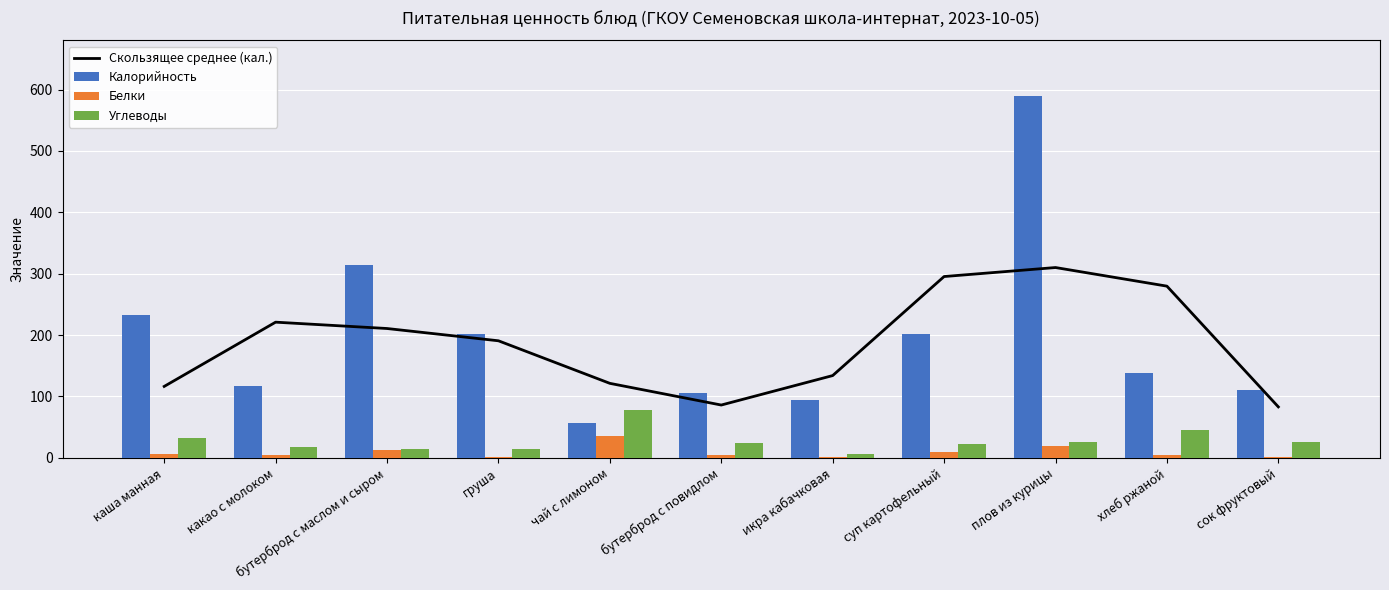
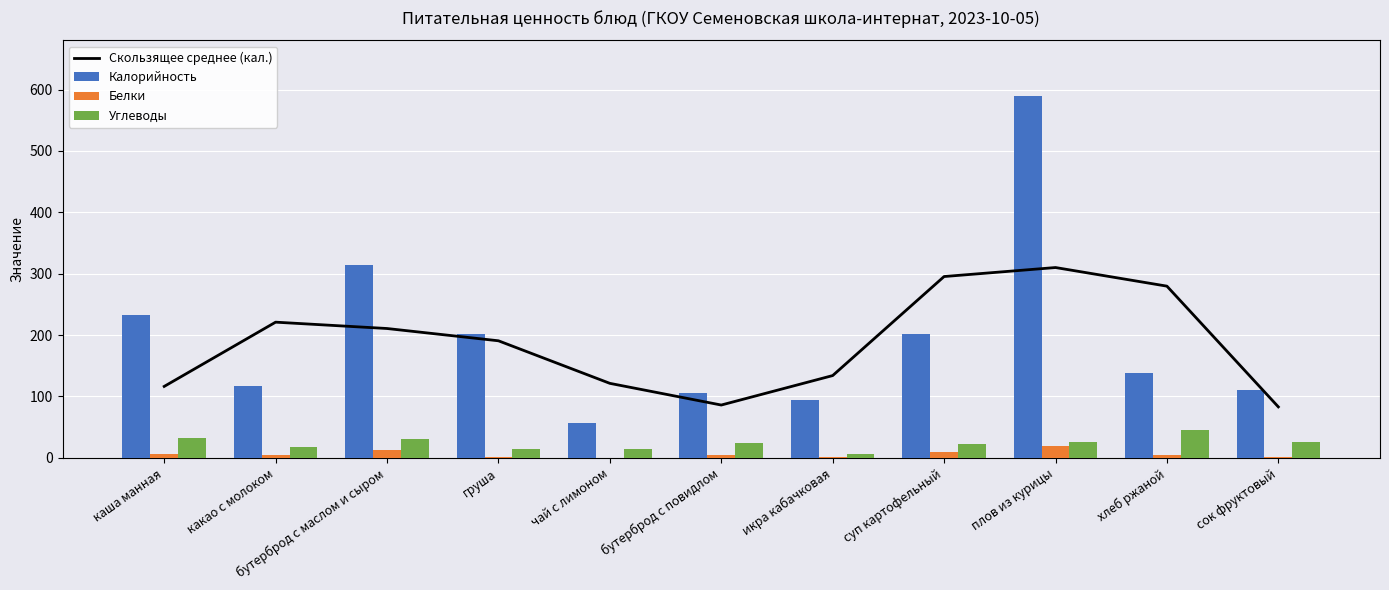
Углеводы, бутерброд с маслом и сыром: 10 -> 30
Белки, чай с лимоном: 40 -> 0
Углеводы, чай с лимоном: 80 -> 10
